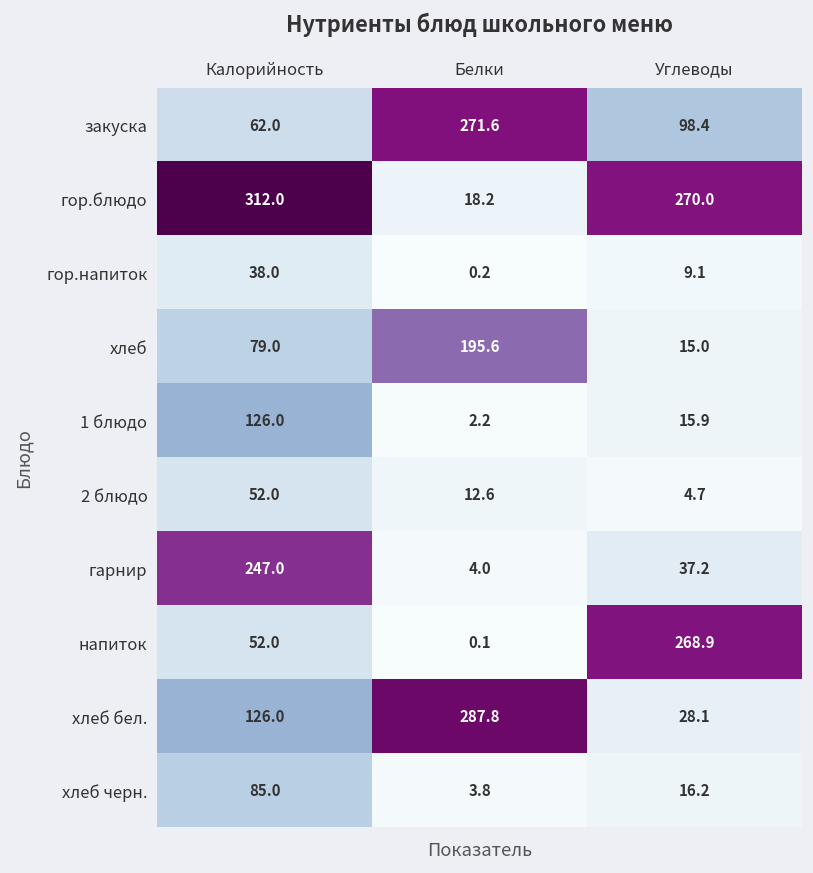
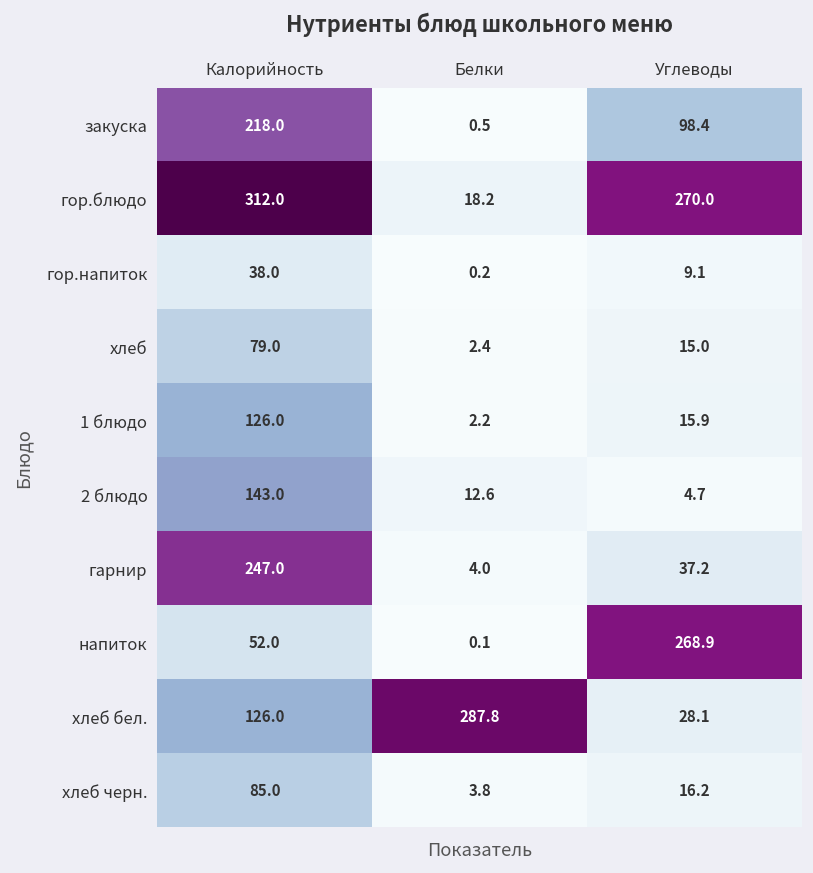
закуска, Калорийность: 62.0 -> 218.0
закуска, Белки: 271.6 -> 0.5
хлеб, Белки: 195.6 -> 2.4
2 блюдо, Калорийность: 52.0 -> 143.0
